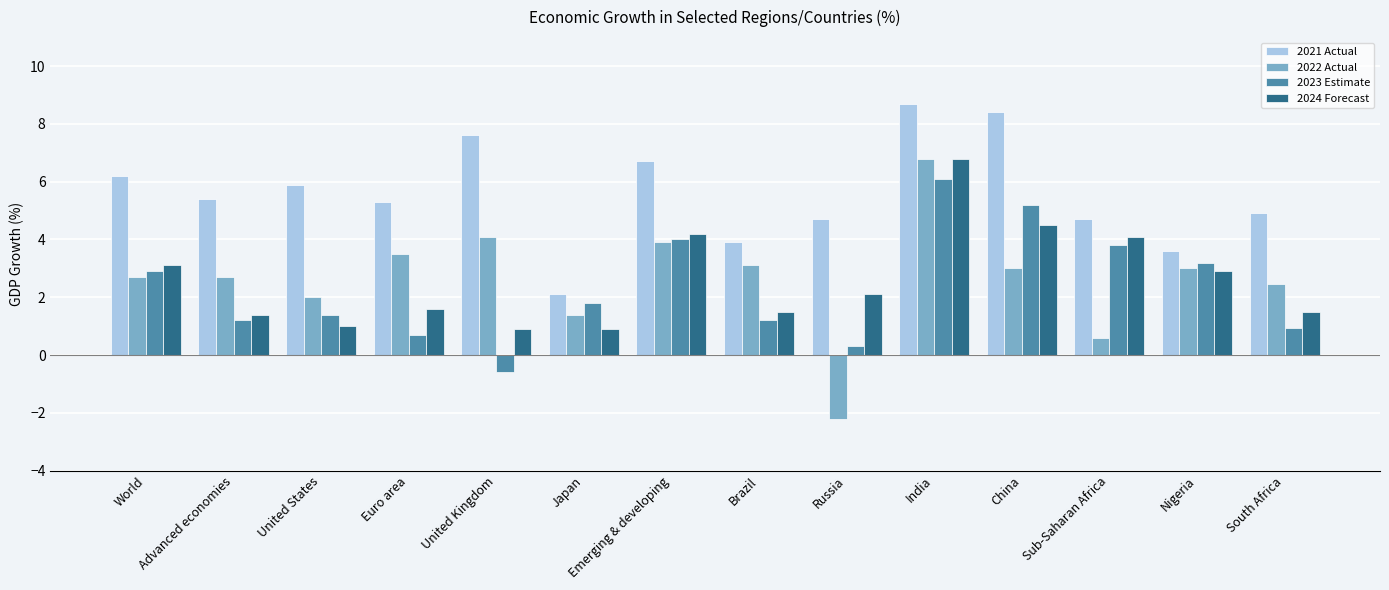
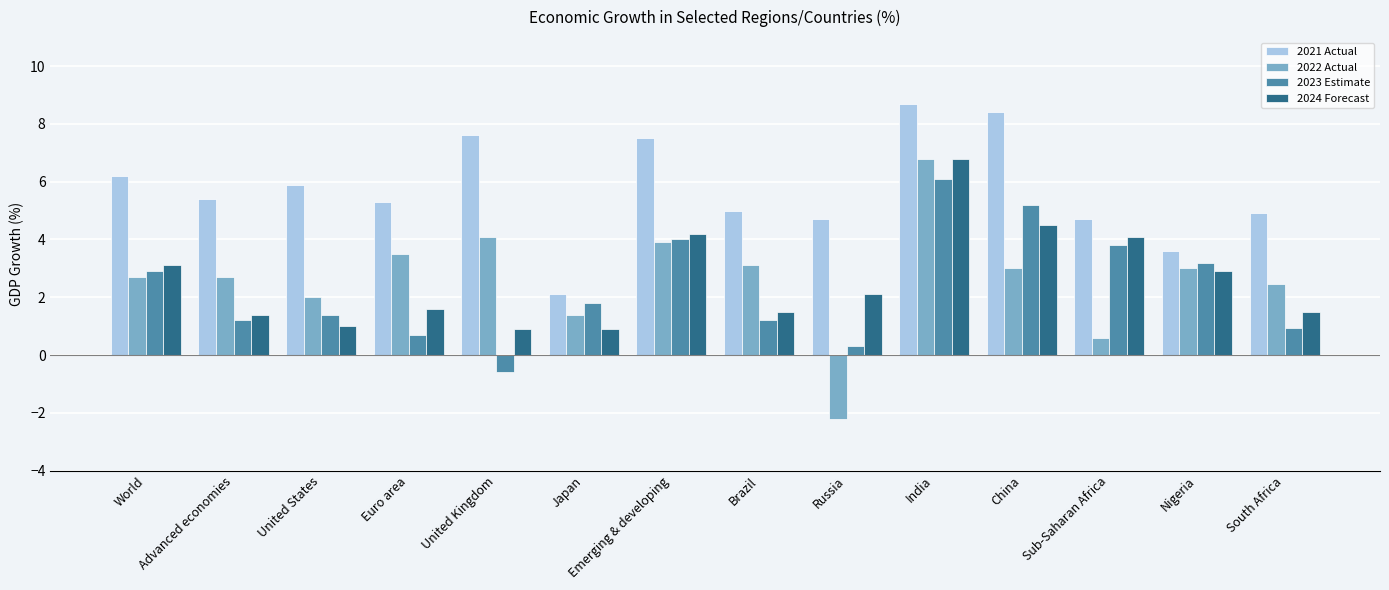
2021 Actual, Emerging & developing: 6.7 -> 7.5
2021 Actual, Brazil: 3.9 -> 5.0
